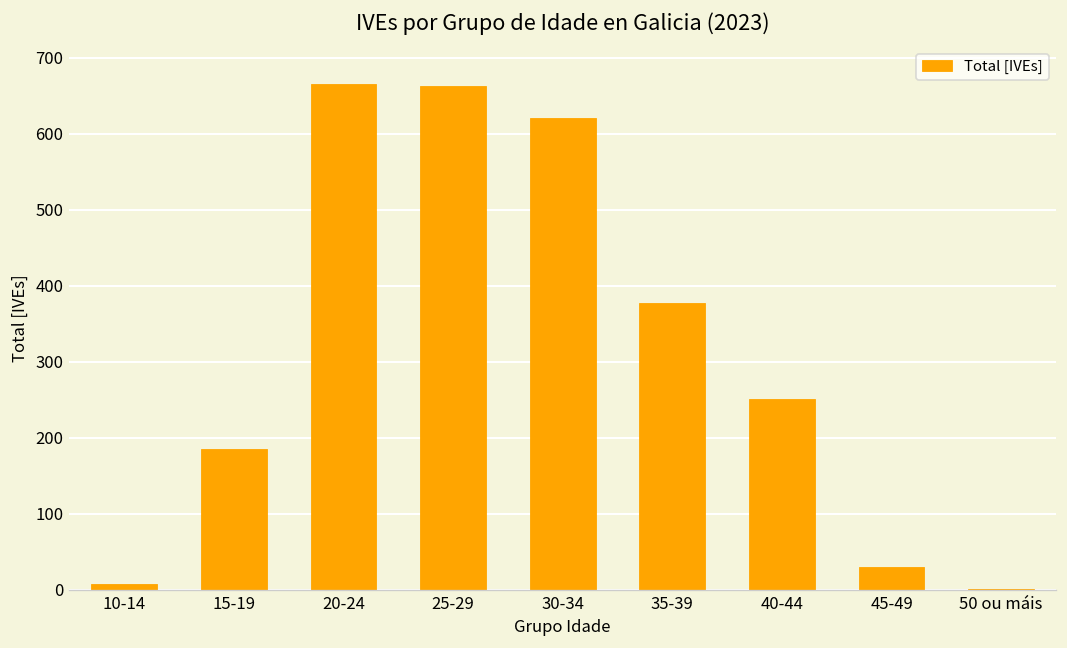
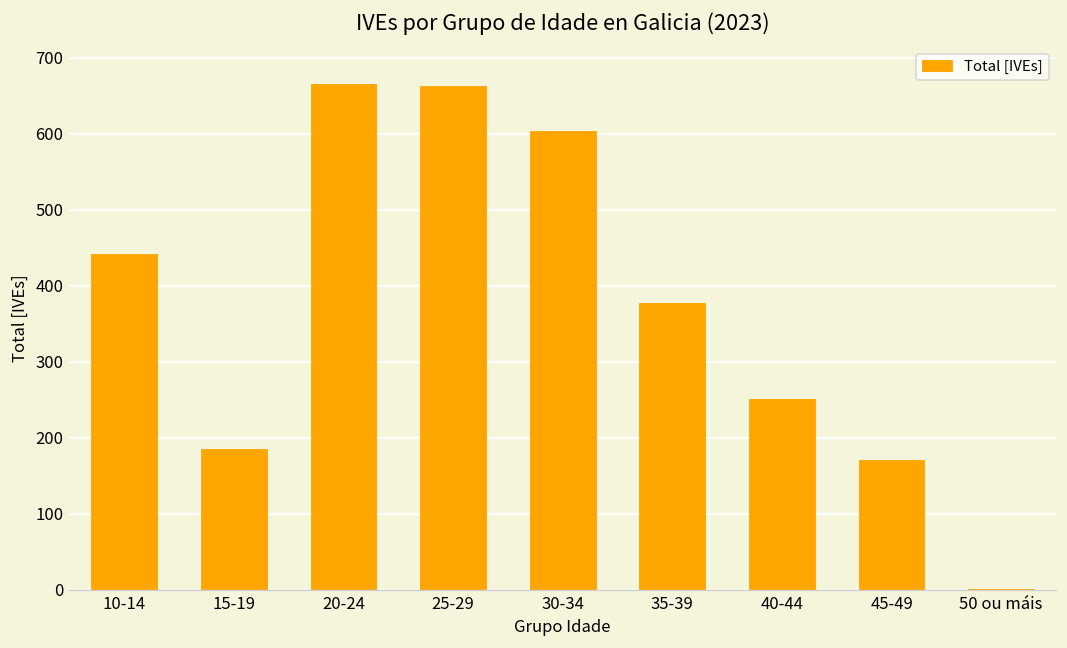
10-14: 10 -> 440
30-34: 620 -> 600
45-49: 30 -> 170
